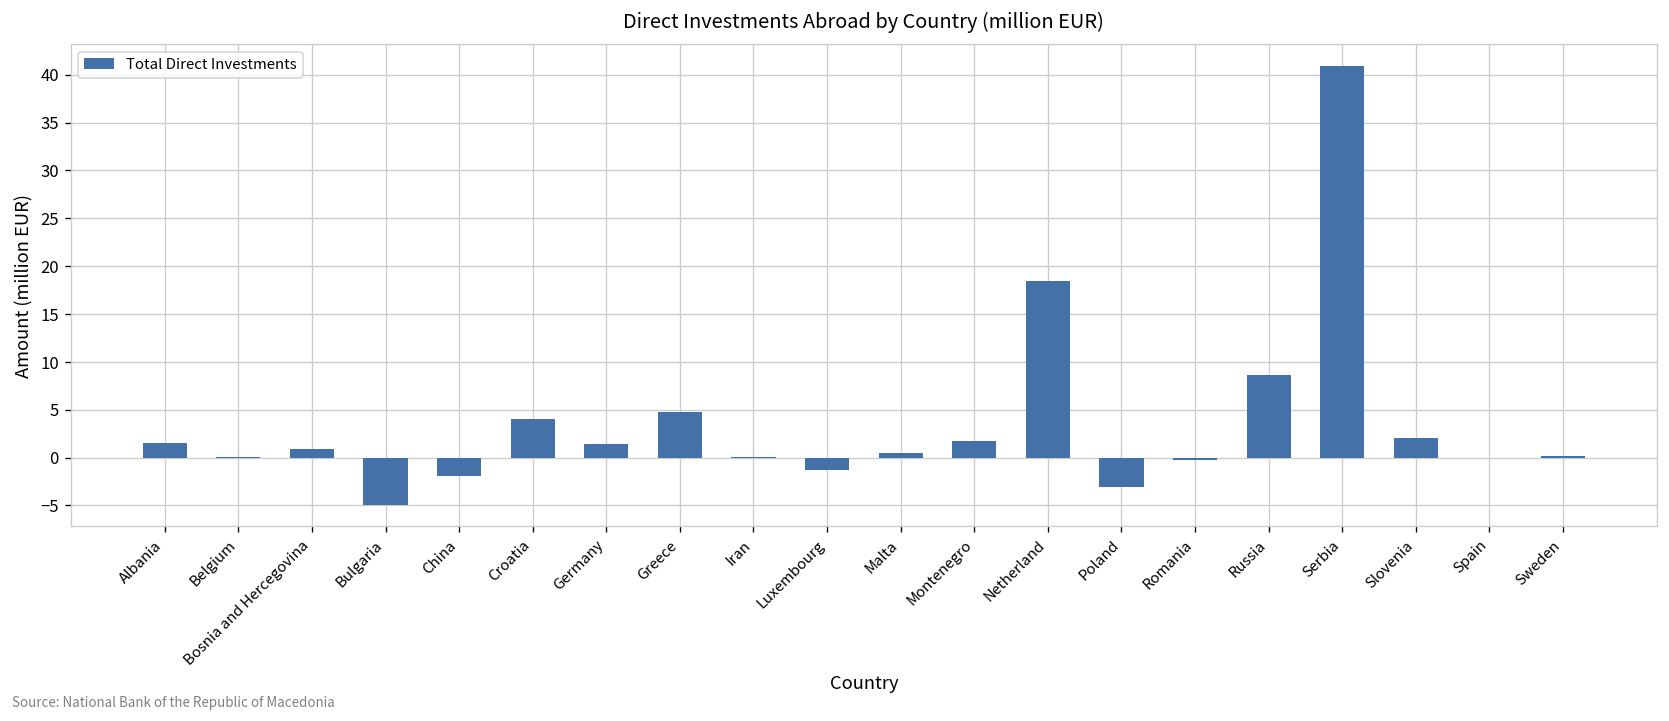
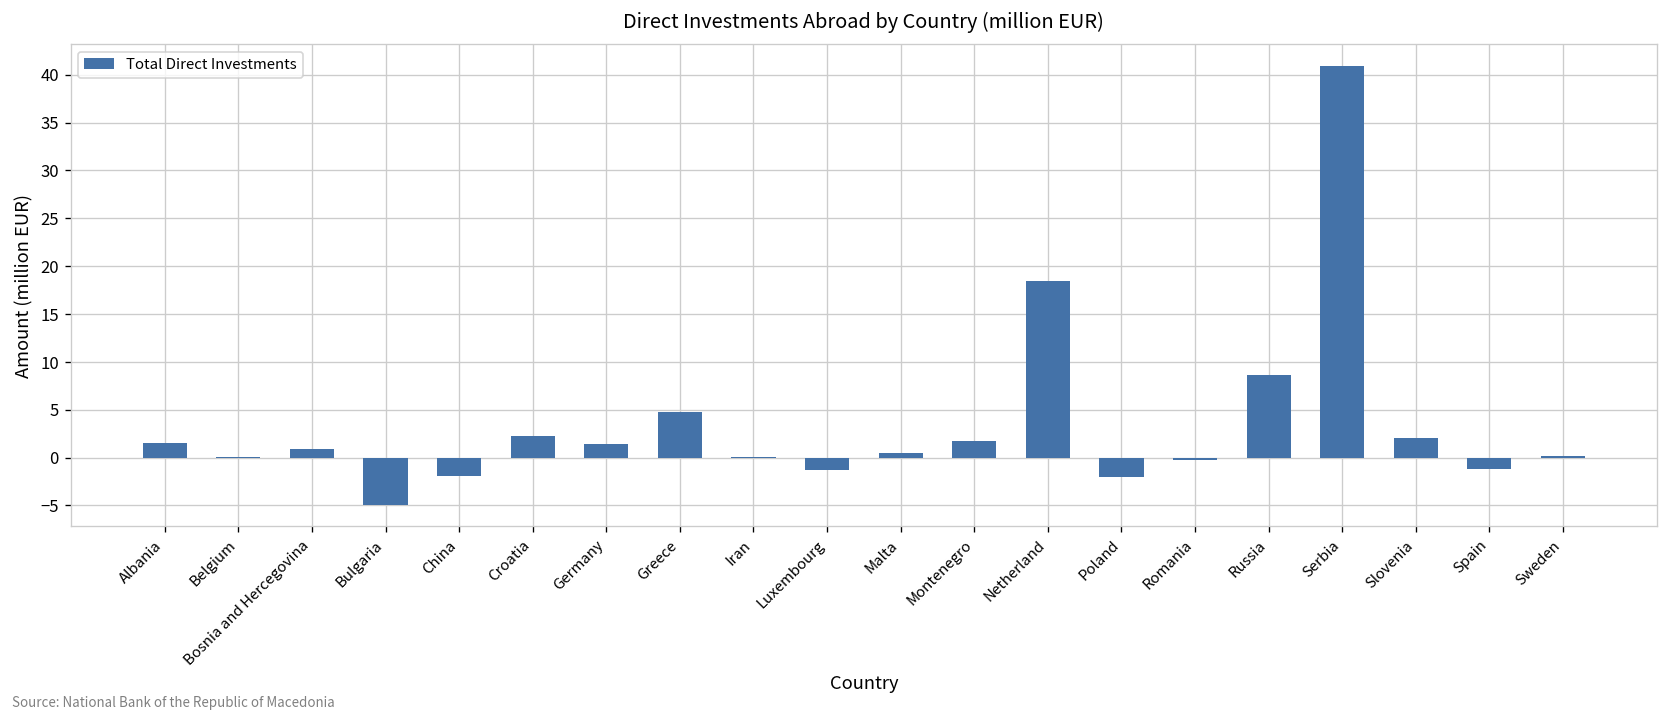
Croatia: 4 -> 2
Poland: -3 -> -2
Spain: 0 -> -1
